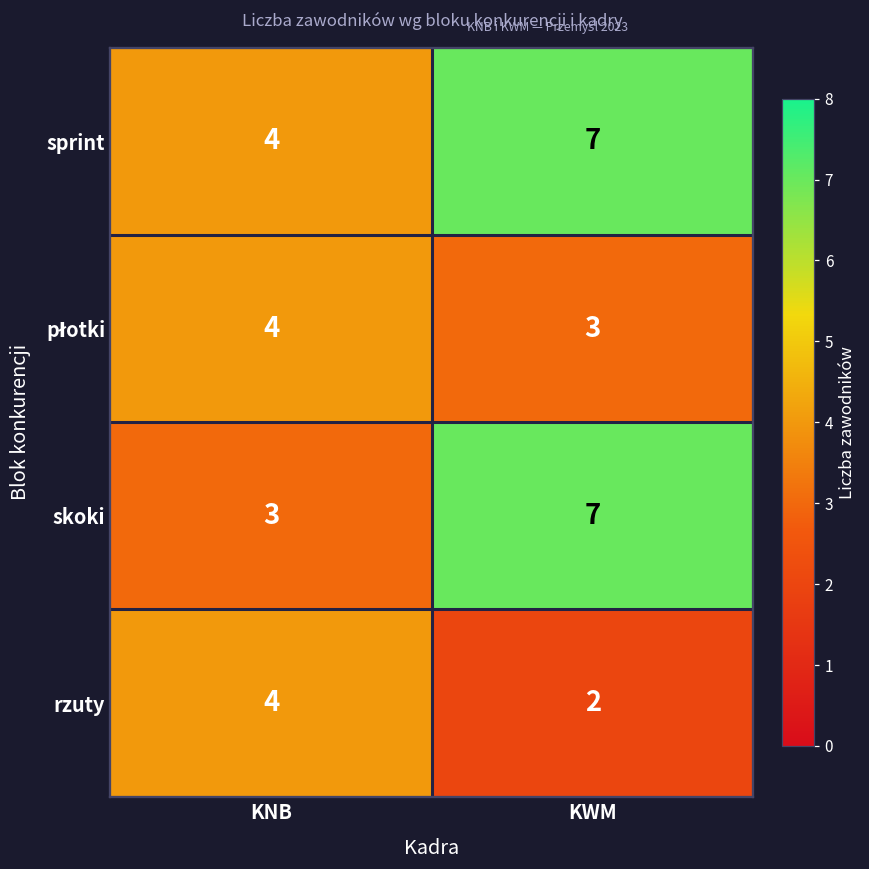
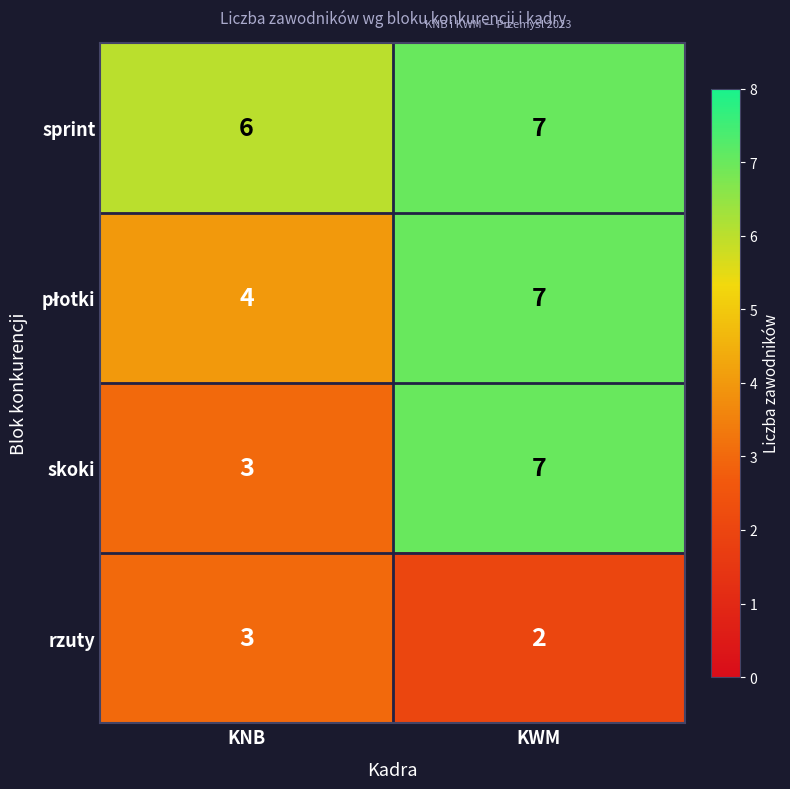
sprint, KNB: 4 -> 6
płotki, KWM: 3 -> 7
rzuty, KNB: 4 -> 3
